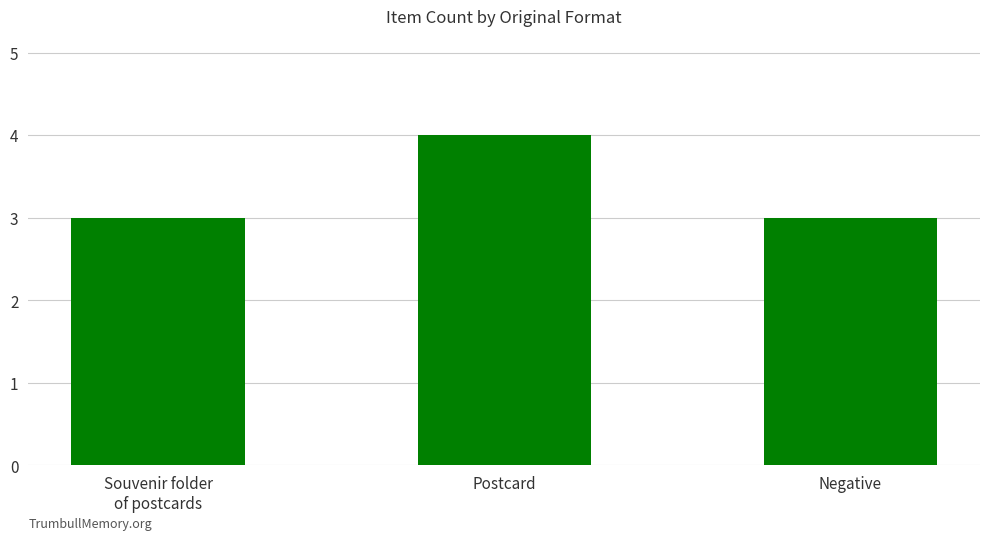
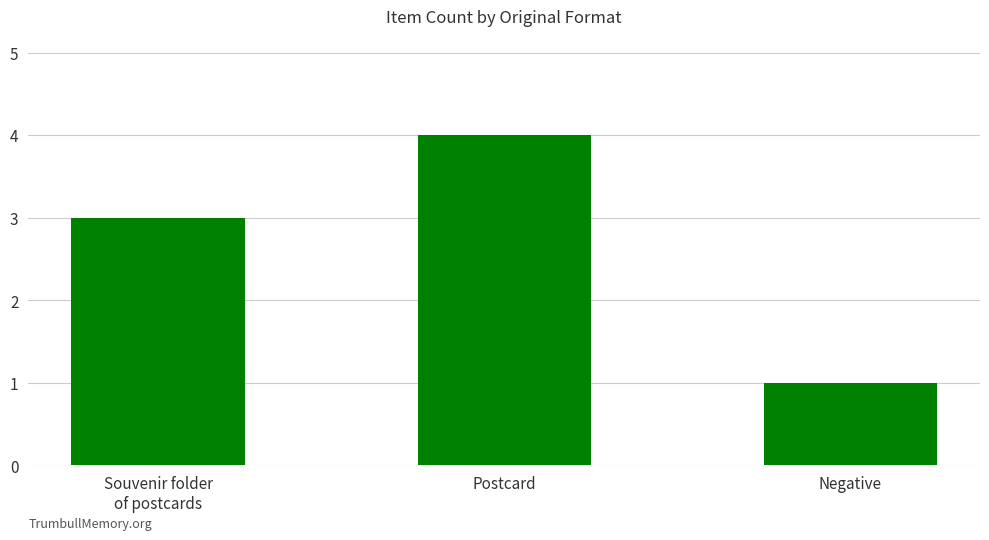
Negative: 3 -> 1
